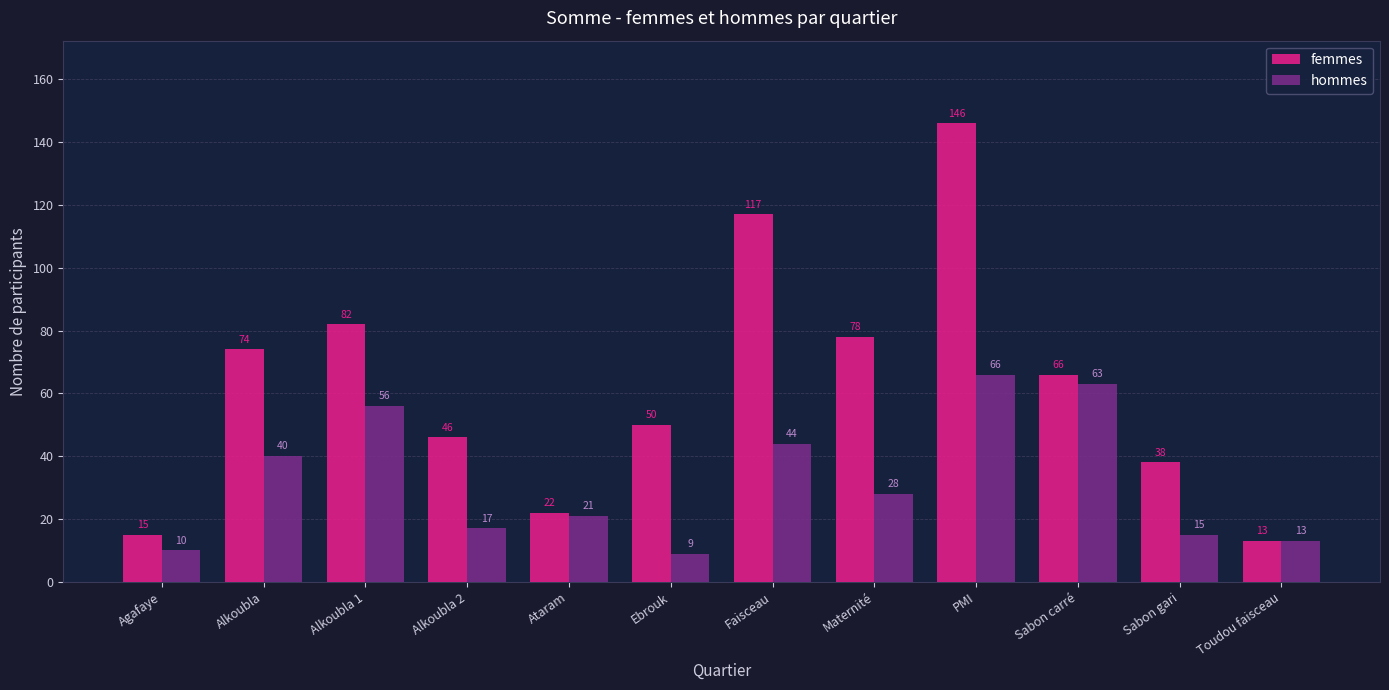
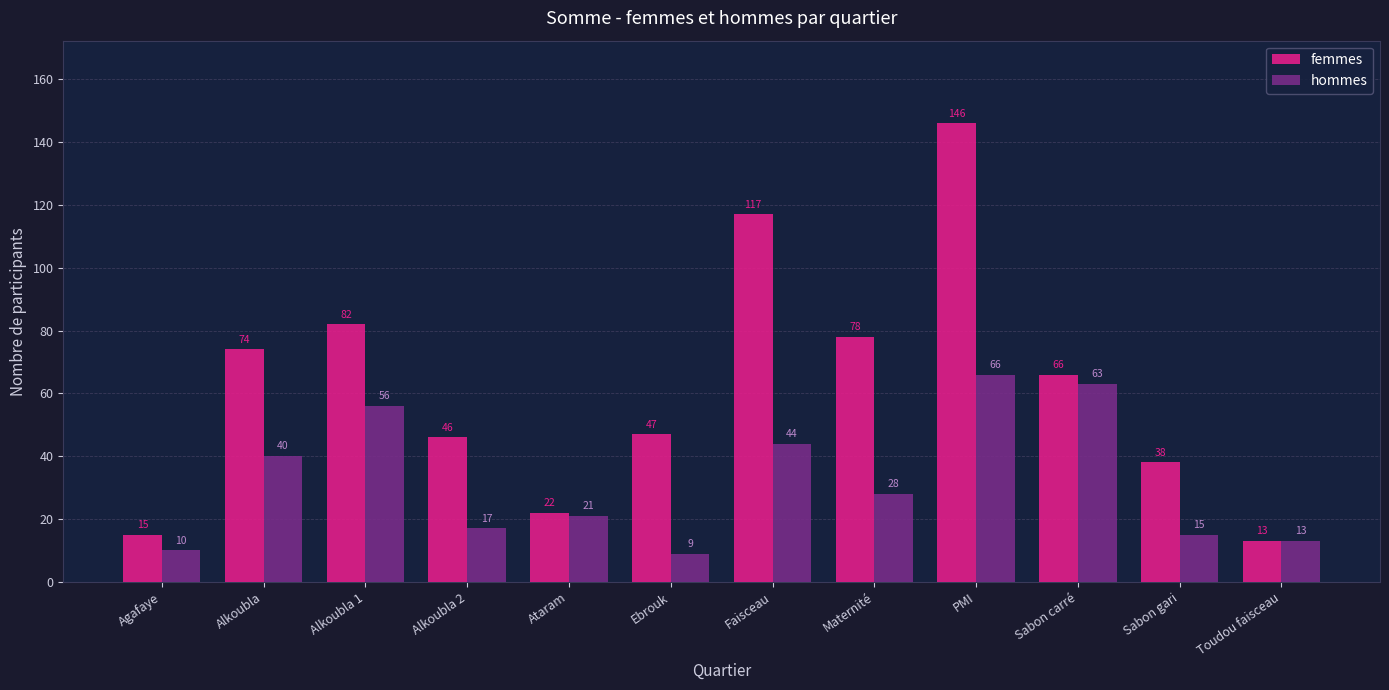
femmes, Ebrouk: 50 -> 47
